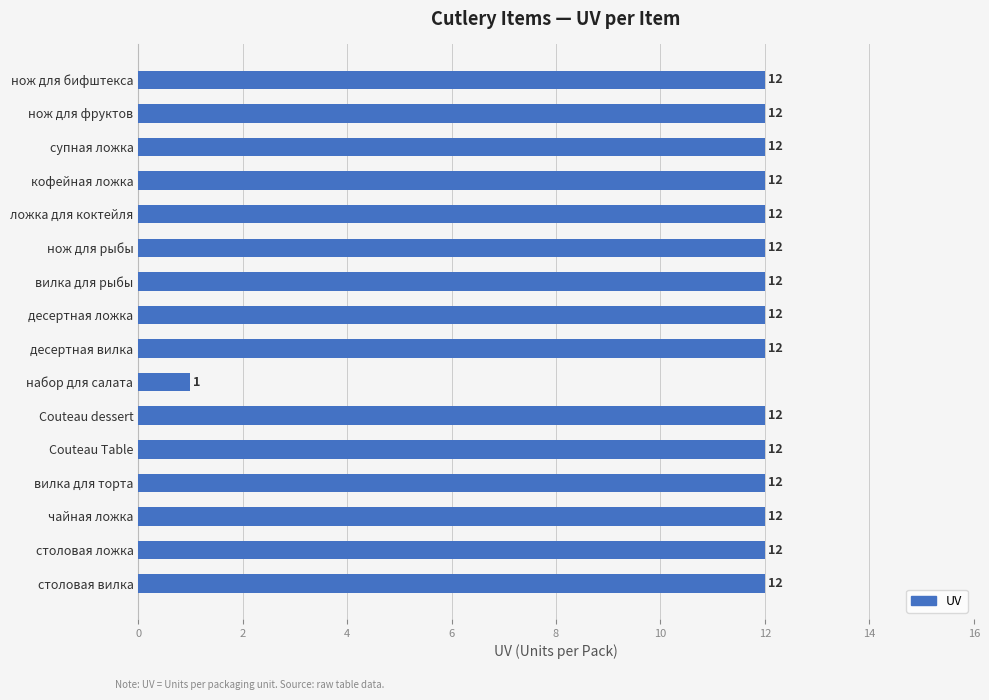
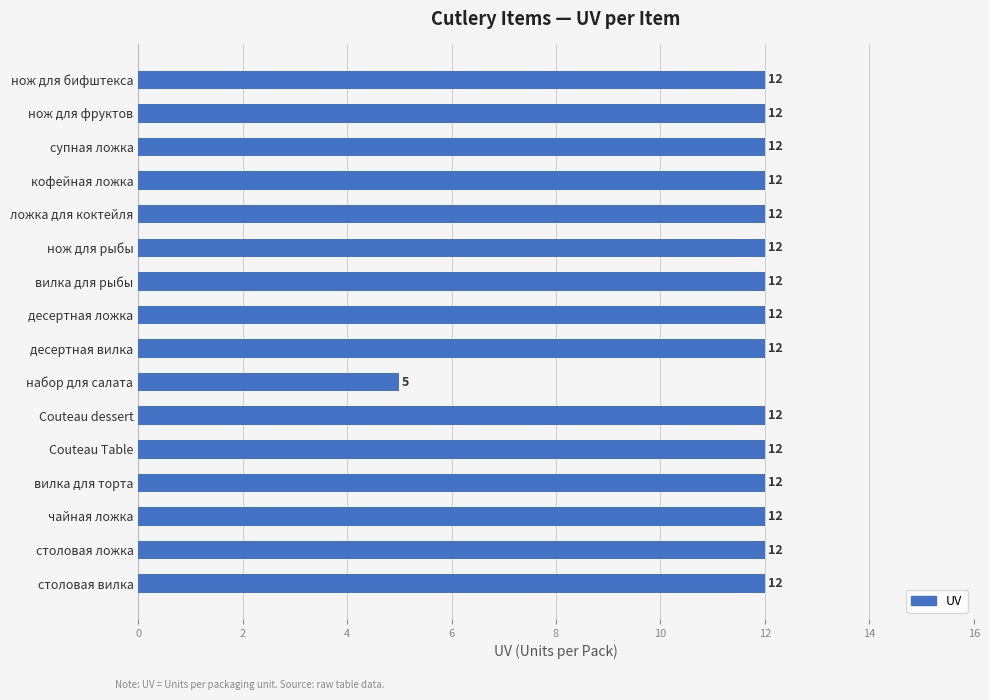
набор для салата: 1 -> 5
